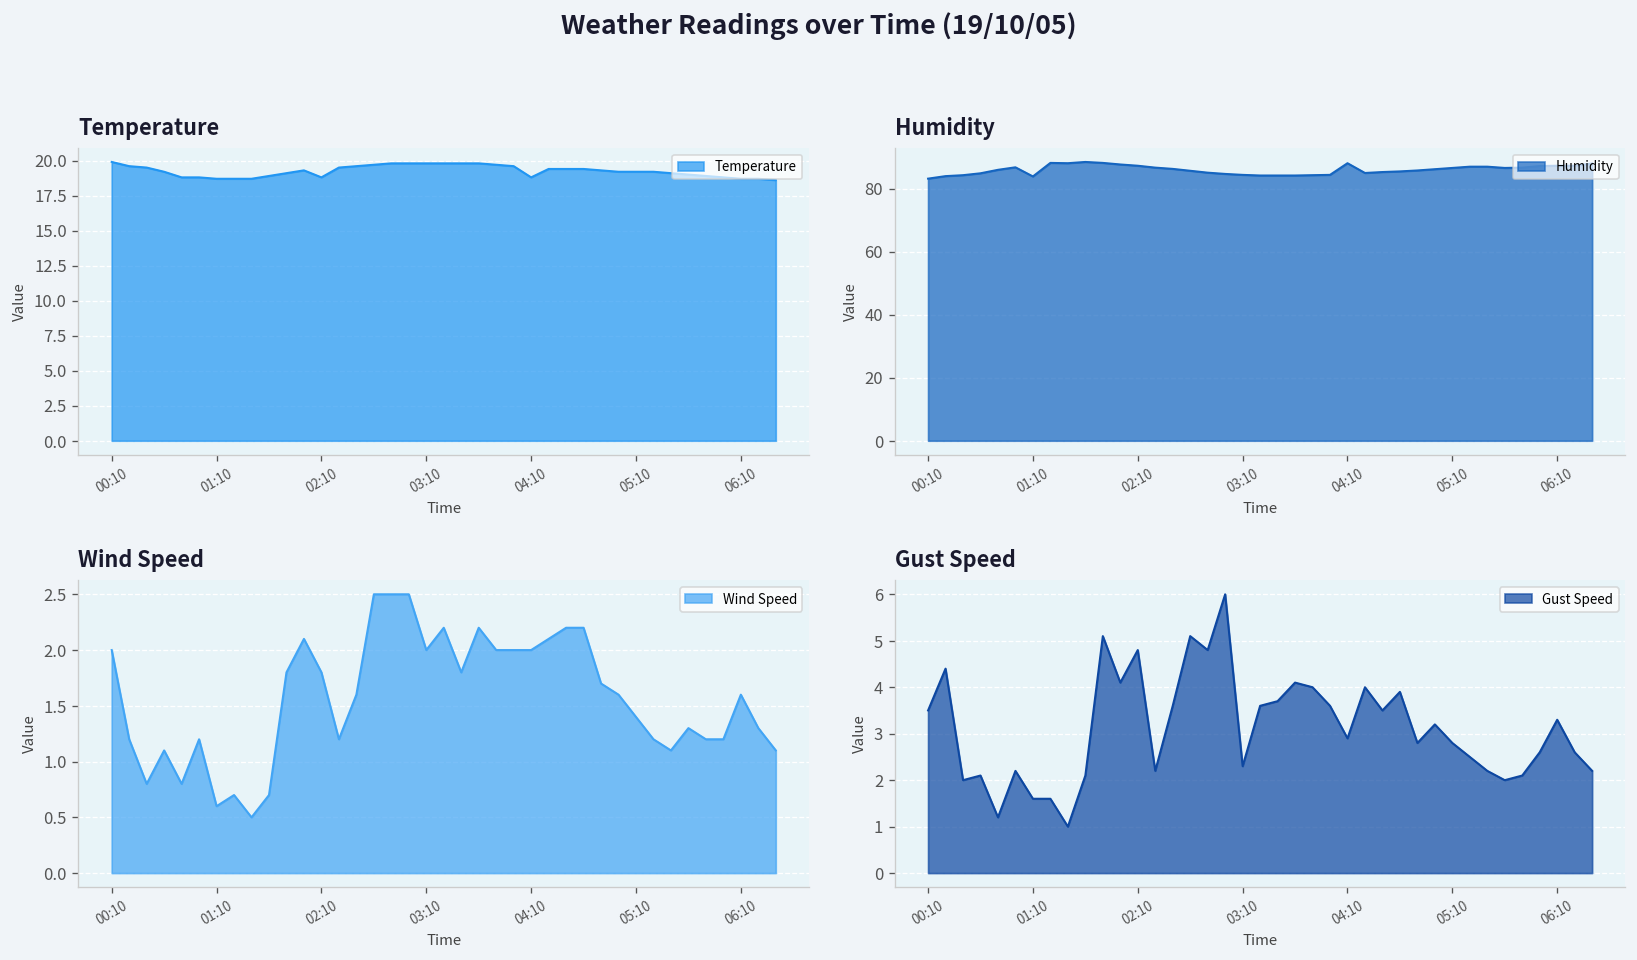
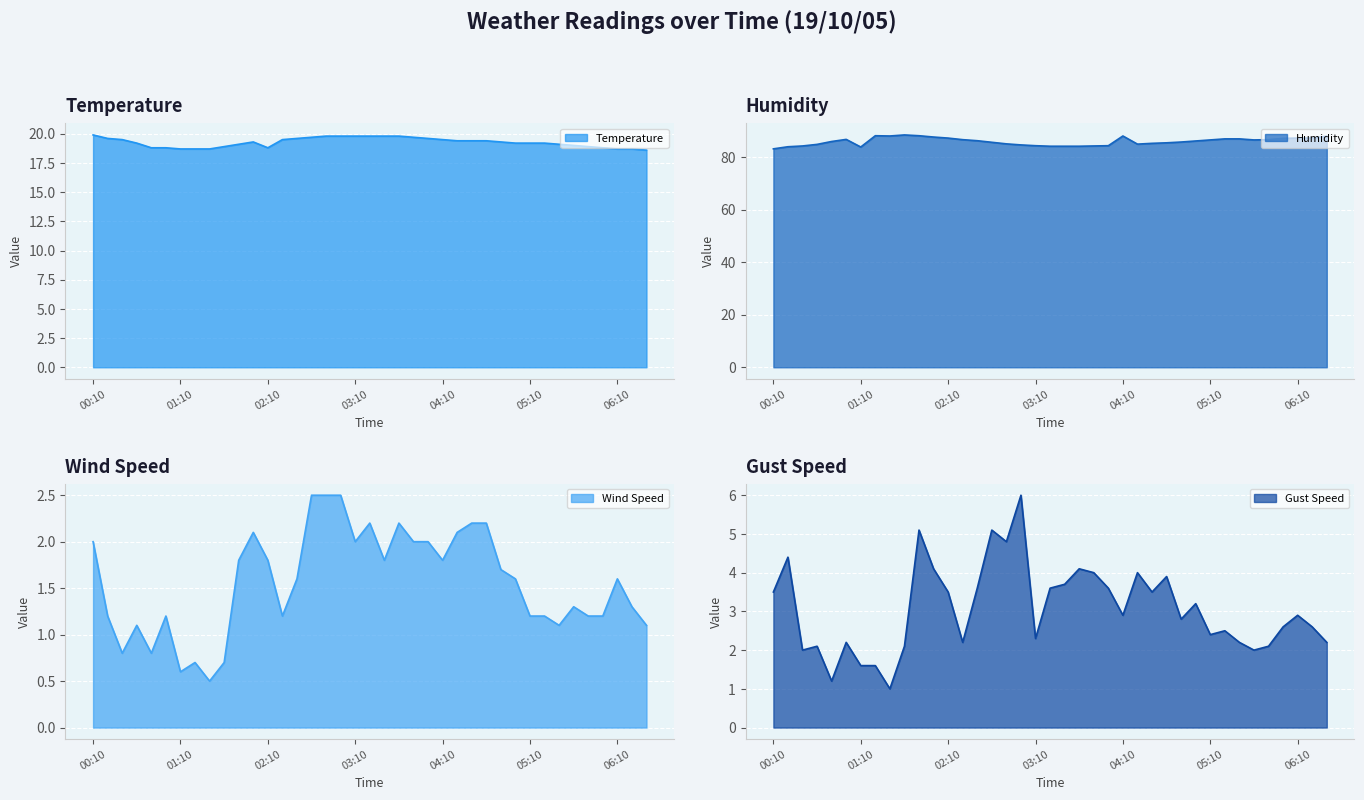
Temperature, 04:10: 18.8 -> 19.5
Wind Speed, 04:10: 2.0 -> 1.8
Wind Speed, 05:10: 1.4 -> 1.2
Gust Speed, 02:10: 4.8 -> 3.5
Gust Speed, 05:10: 2.8 -> 2.4
Gust Speed, 06:10: 3.3 -> 2.9
